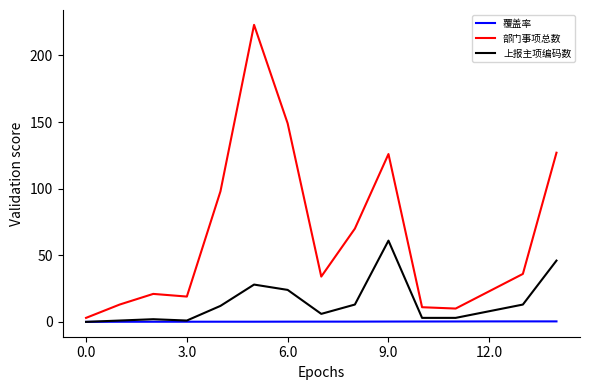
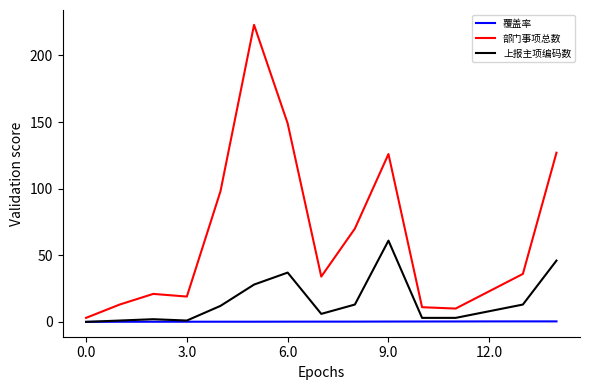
上报主项编码数, 6.0: 24 -> 37
